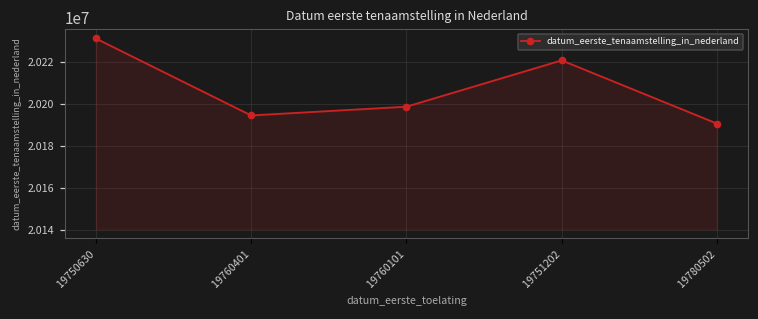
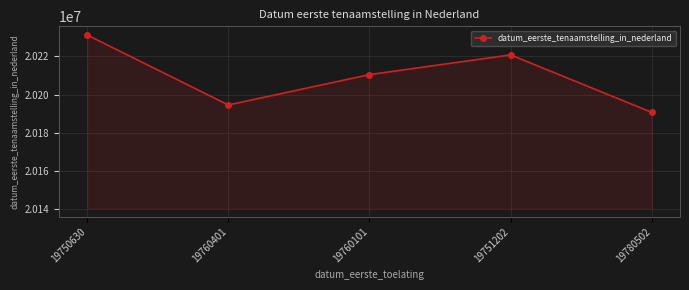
19760101: 20199000 -> 20210000
